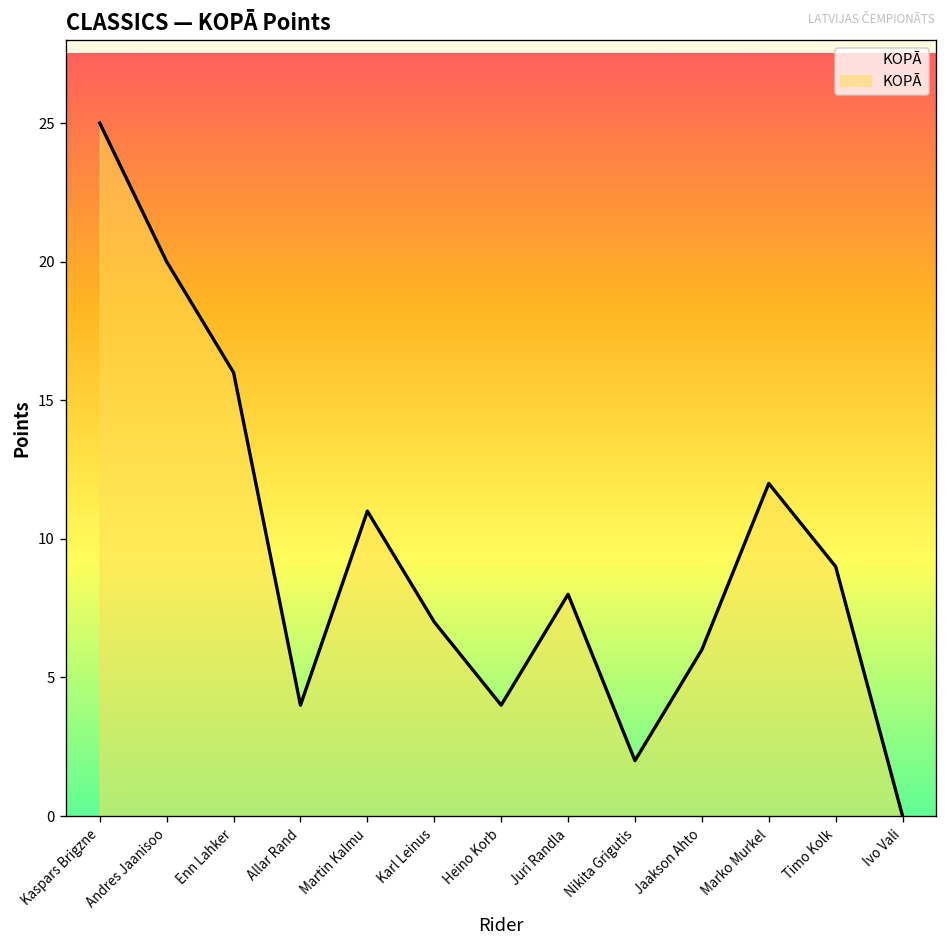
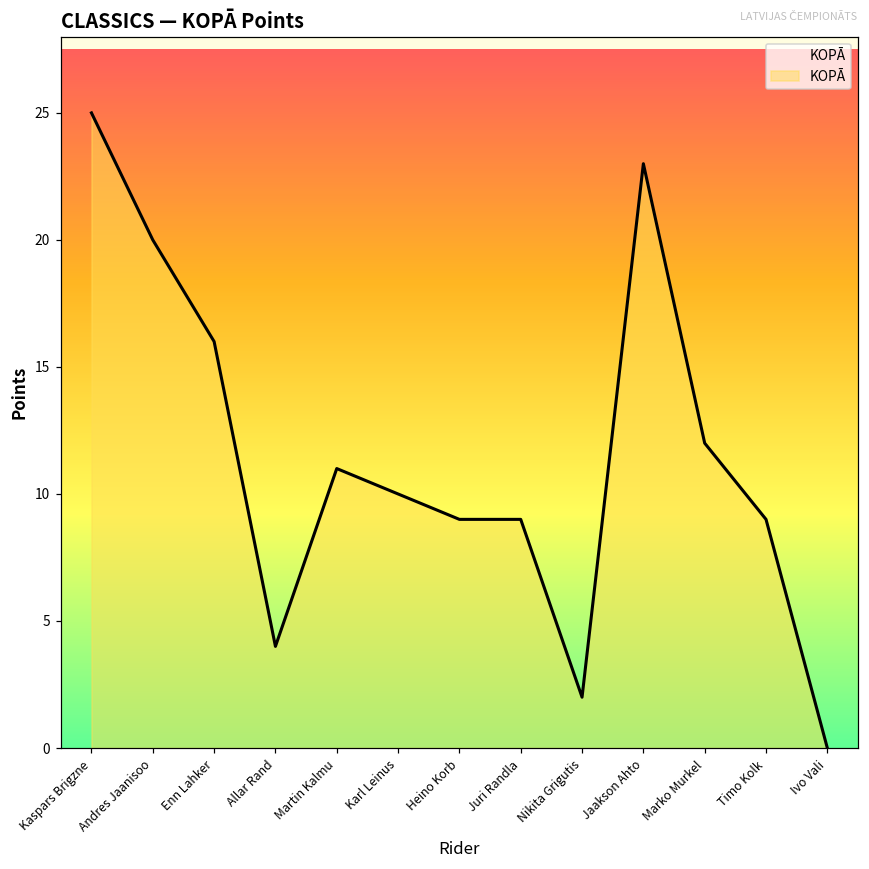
Karl Leinus: 7 -> 10
Heino Korb: 4 -> 9
Juri Randla: 8 -> 9
Jaakson Ahto: 6 -> 23
